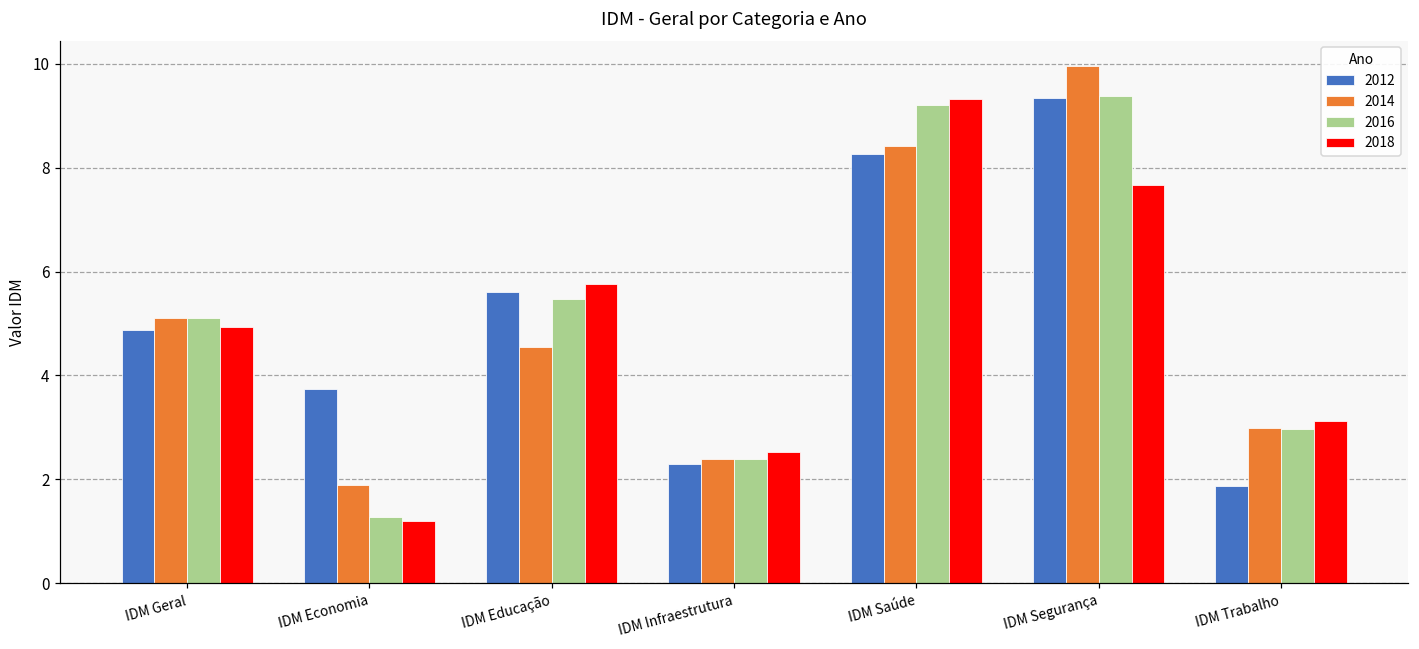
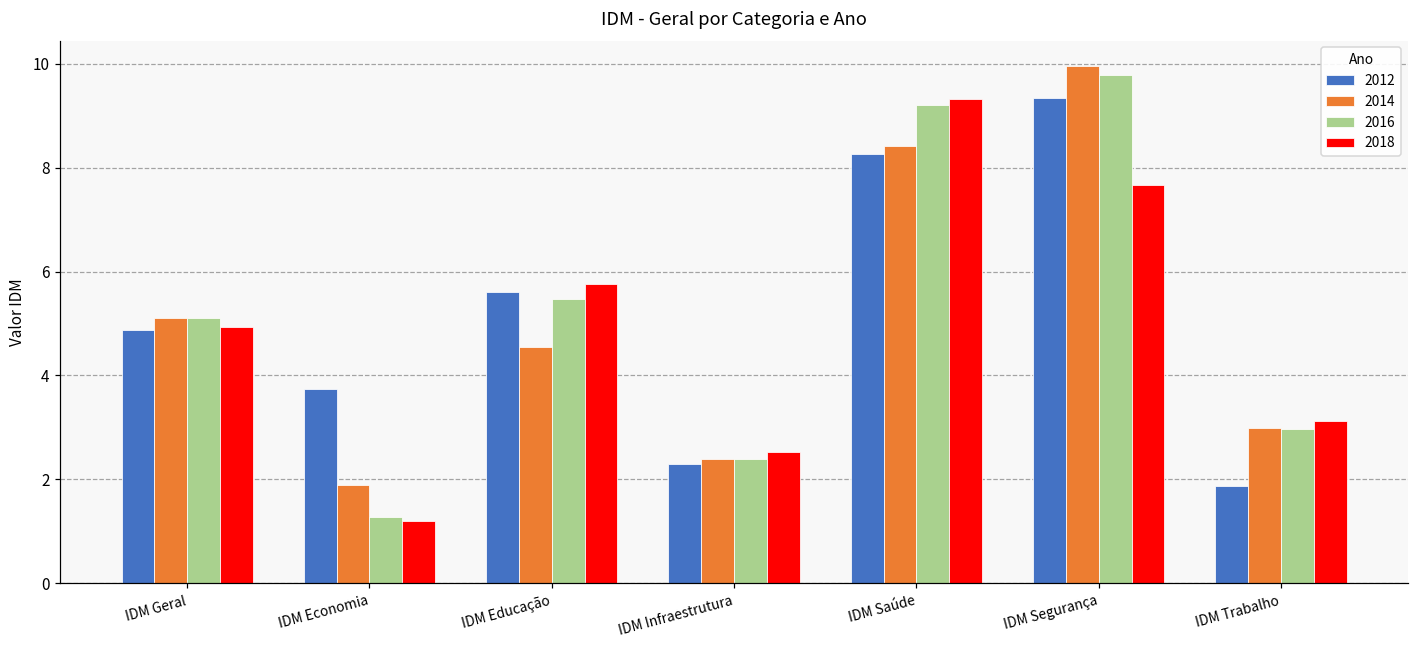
2016, IDM Segurança: 9.4 -> 9.8
